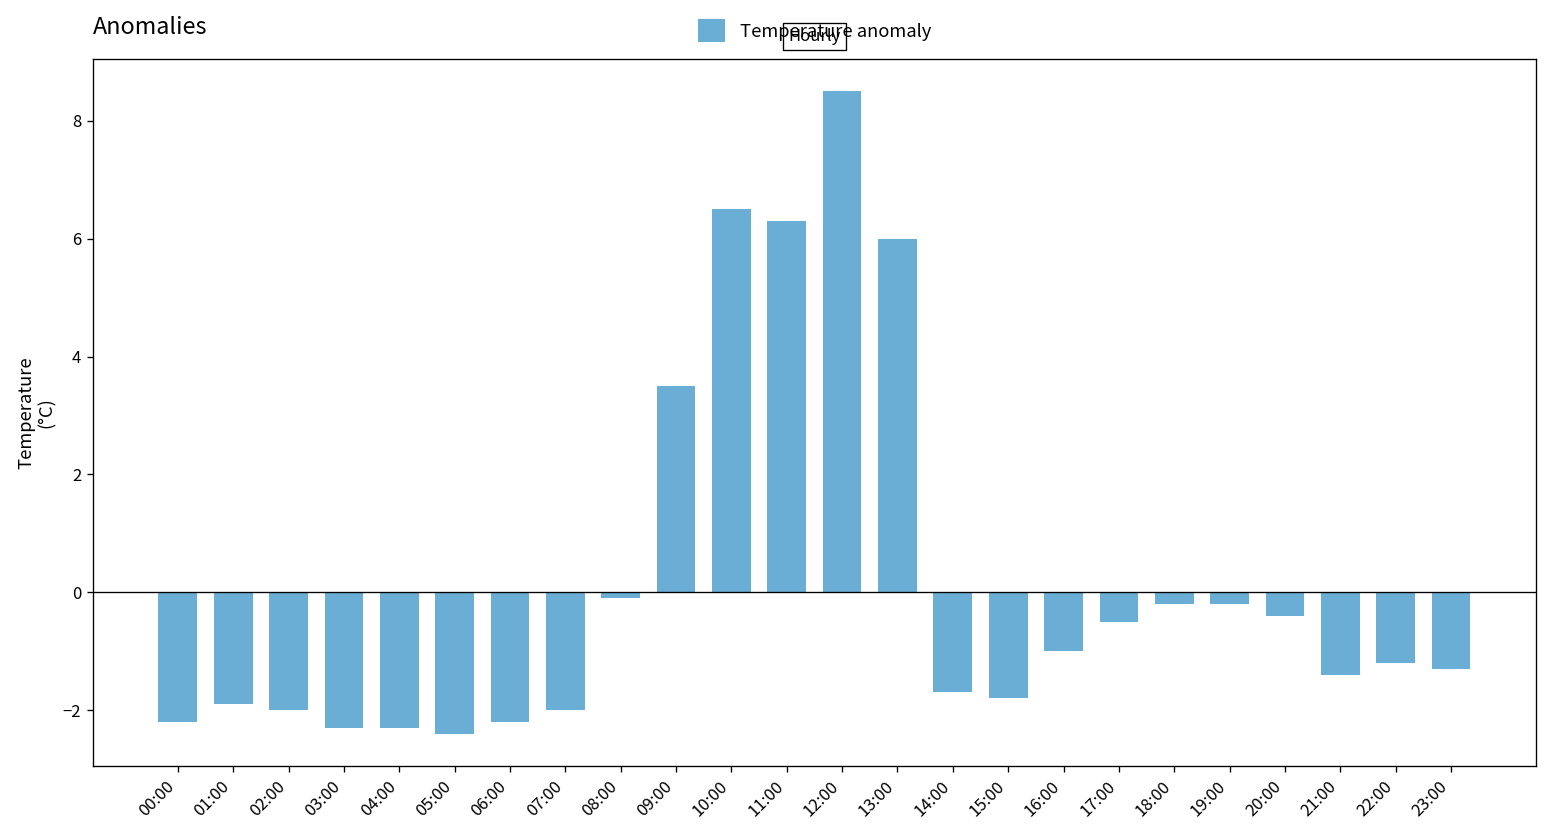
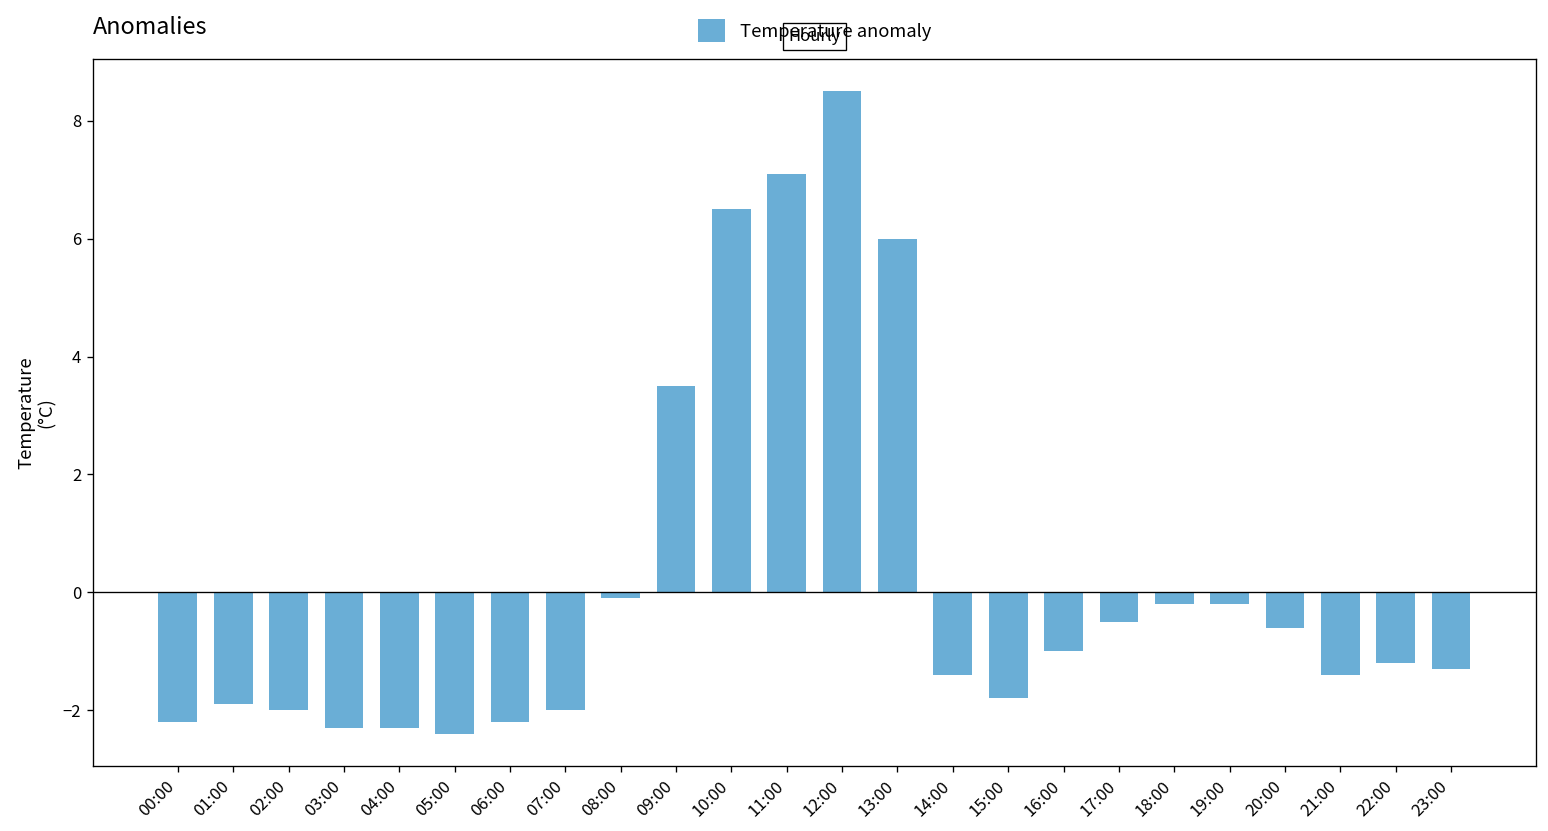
11:00: 6.3 -> 7.1
14:00: -1.7 -> -1.4
20:00: -0.4 -> -0.6
